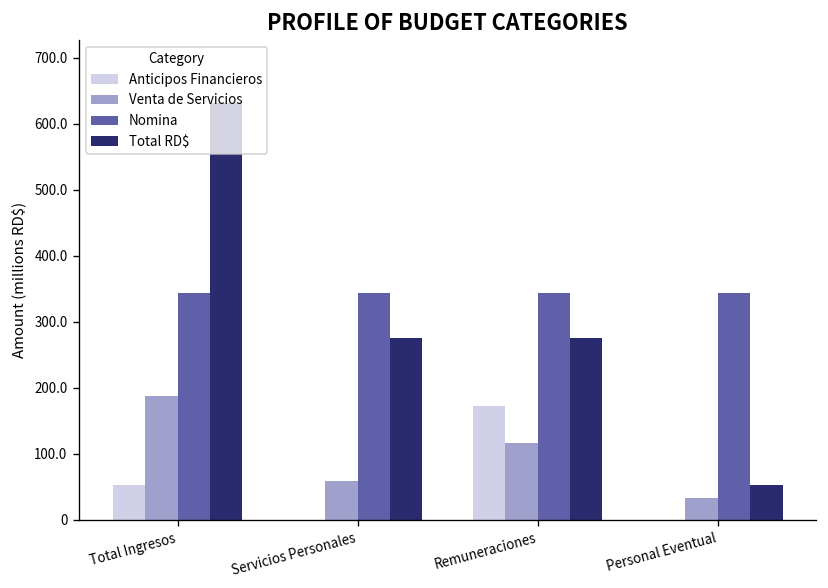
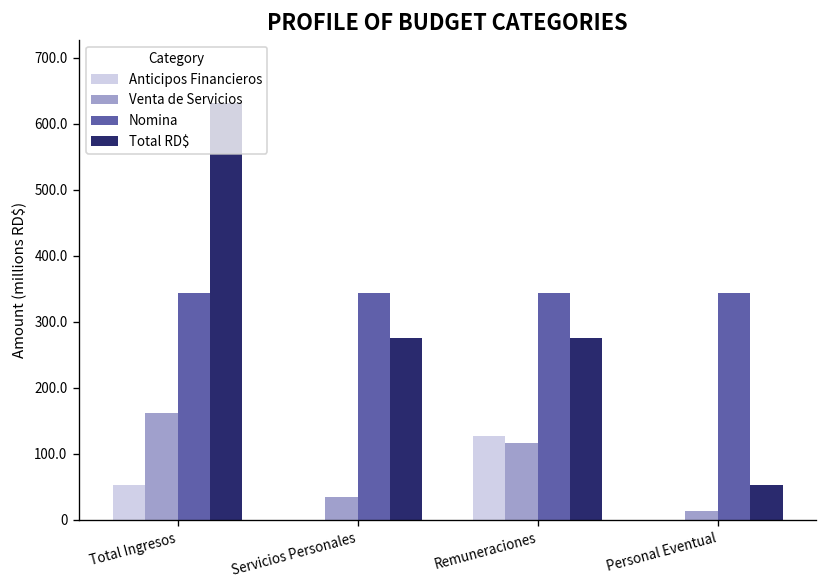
Venta de Servicios, Total Ingresos: 190 -> 160
Venta de Servicios, Servicios Personales: 60 -> 30
Anticipos Financieros, Remuneraciones: 170 -> 130
Venta de Servicios, Personal Eventual: 30 -> 10
